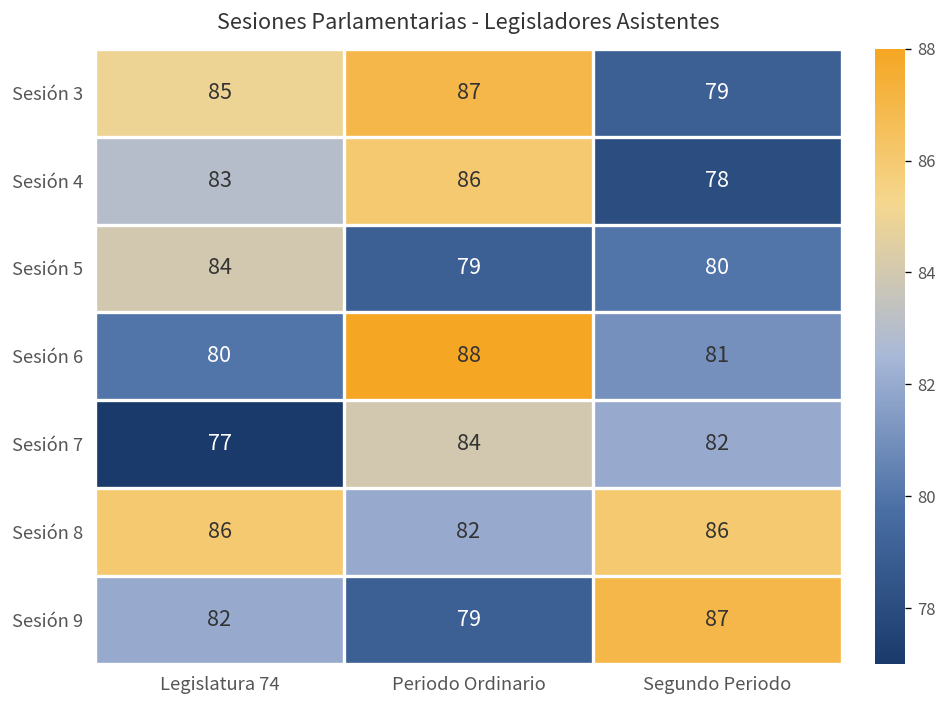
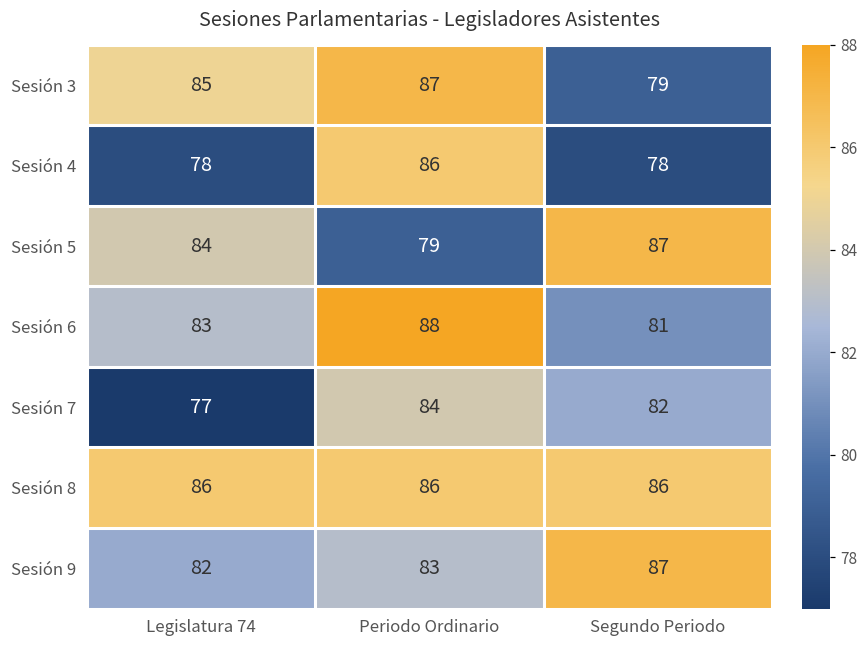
Sesión 4, Legislatura 74: 83 -> 78
Sesión 5, Segundo Periodo: 80 -> 87
Sesión 6, Legislatura 74: 80 -> 83
Sesión 8, Periodo Ordinario: 82 -> 86
Sesión 9, Periodo Ordinario: 79 -> 83
